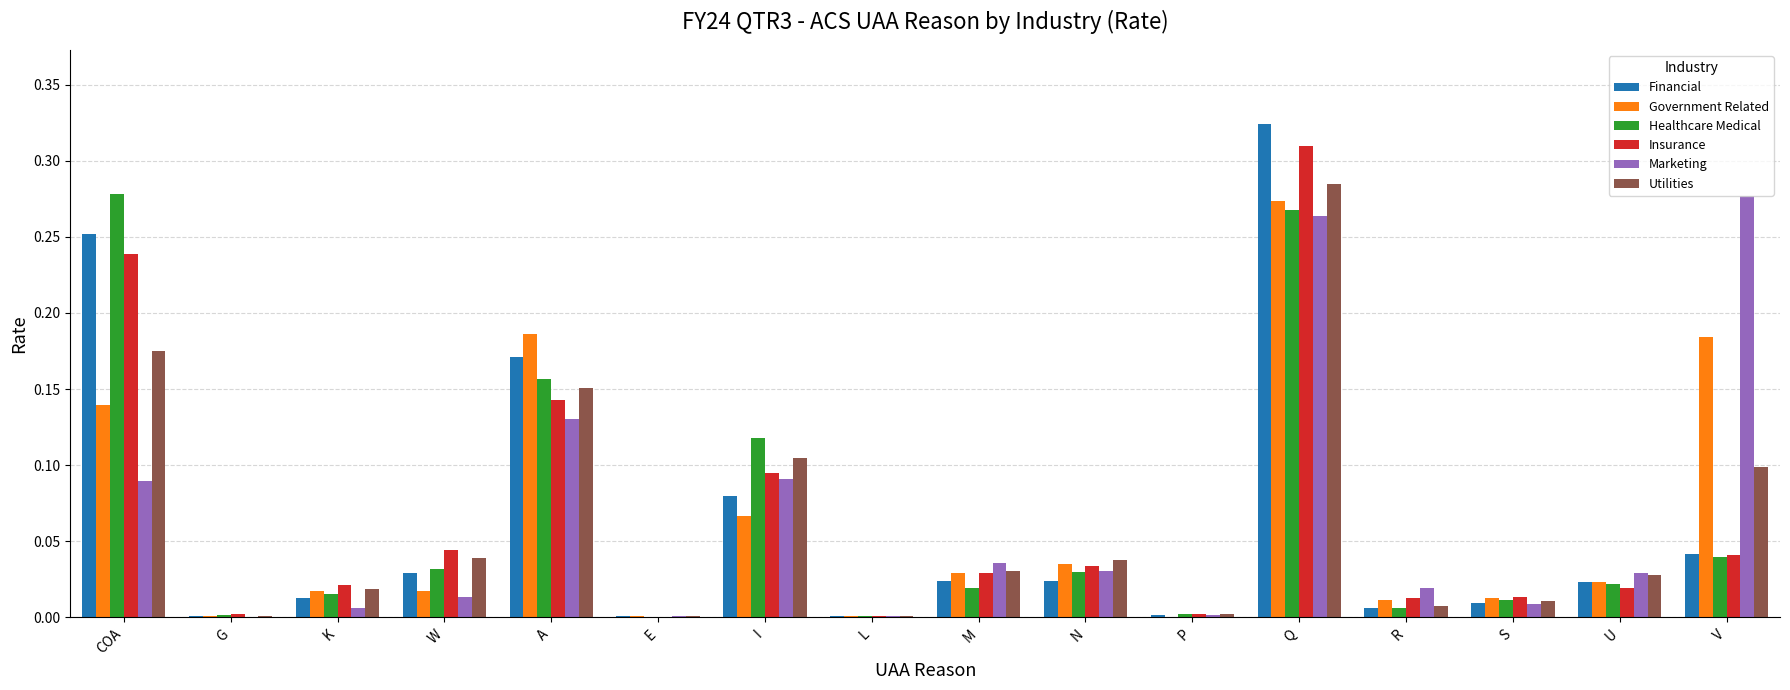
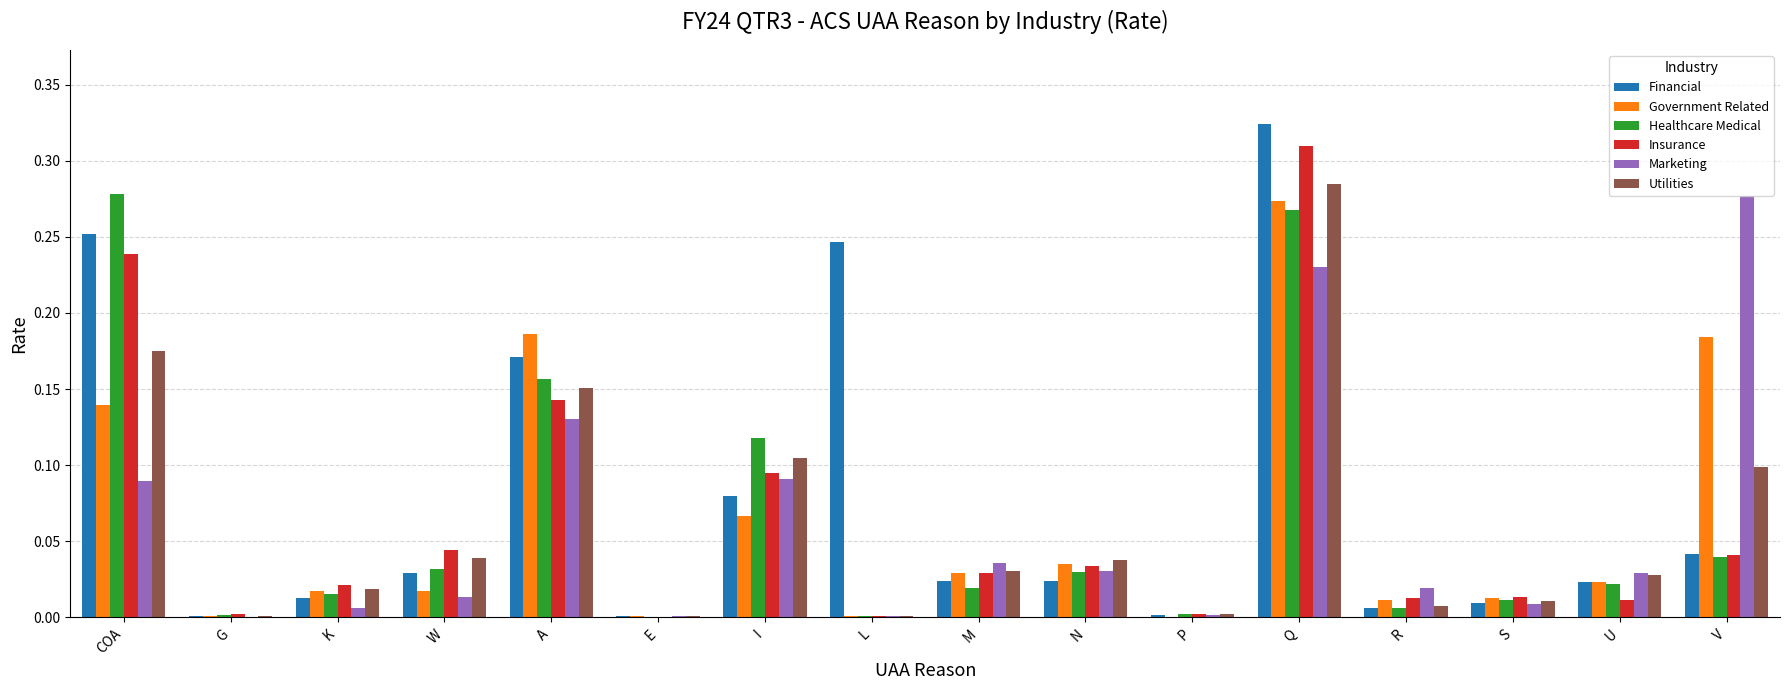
Financial, L: 0.001 -> 0.247
Marketing, Q: 0.263 -> 0.230
Insurance, U: 0.020 -> 0.011
